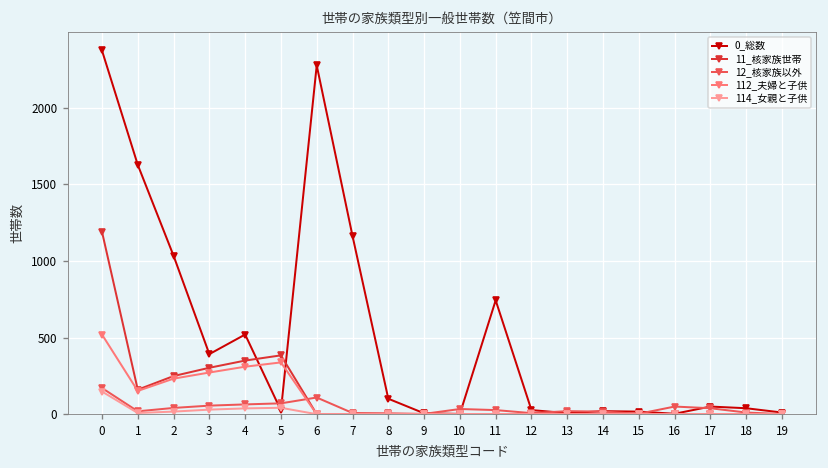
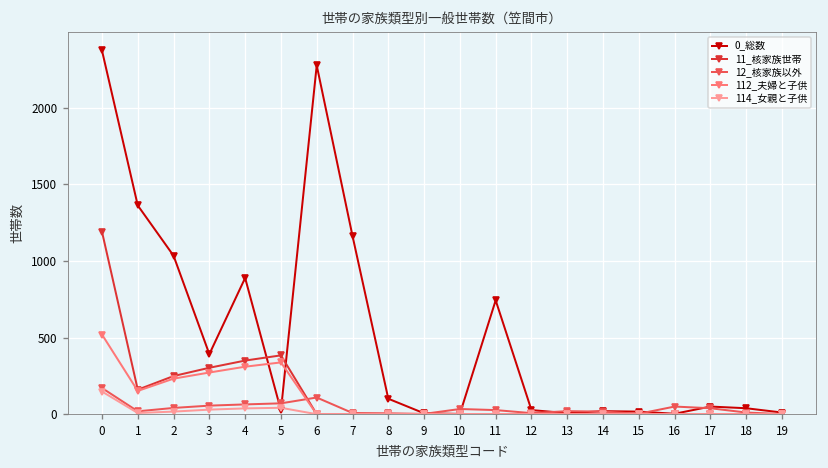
0_総数, 1: 1630 -> 1360
0_総数, 4: 520 -> 890
